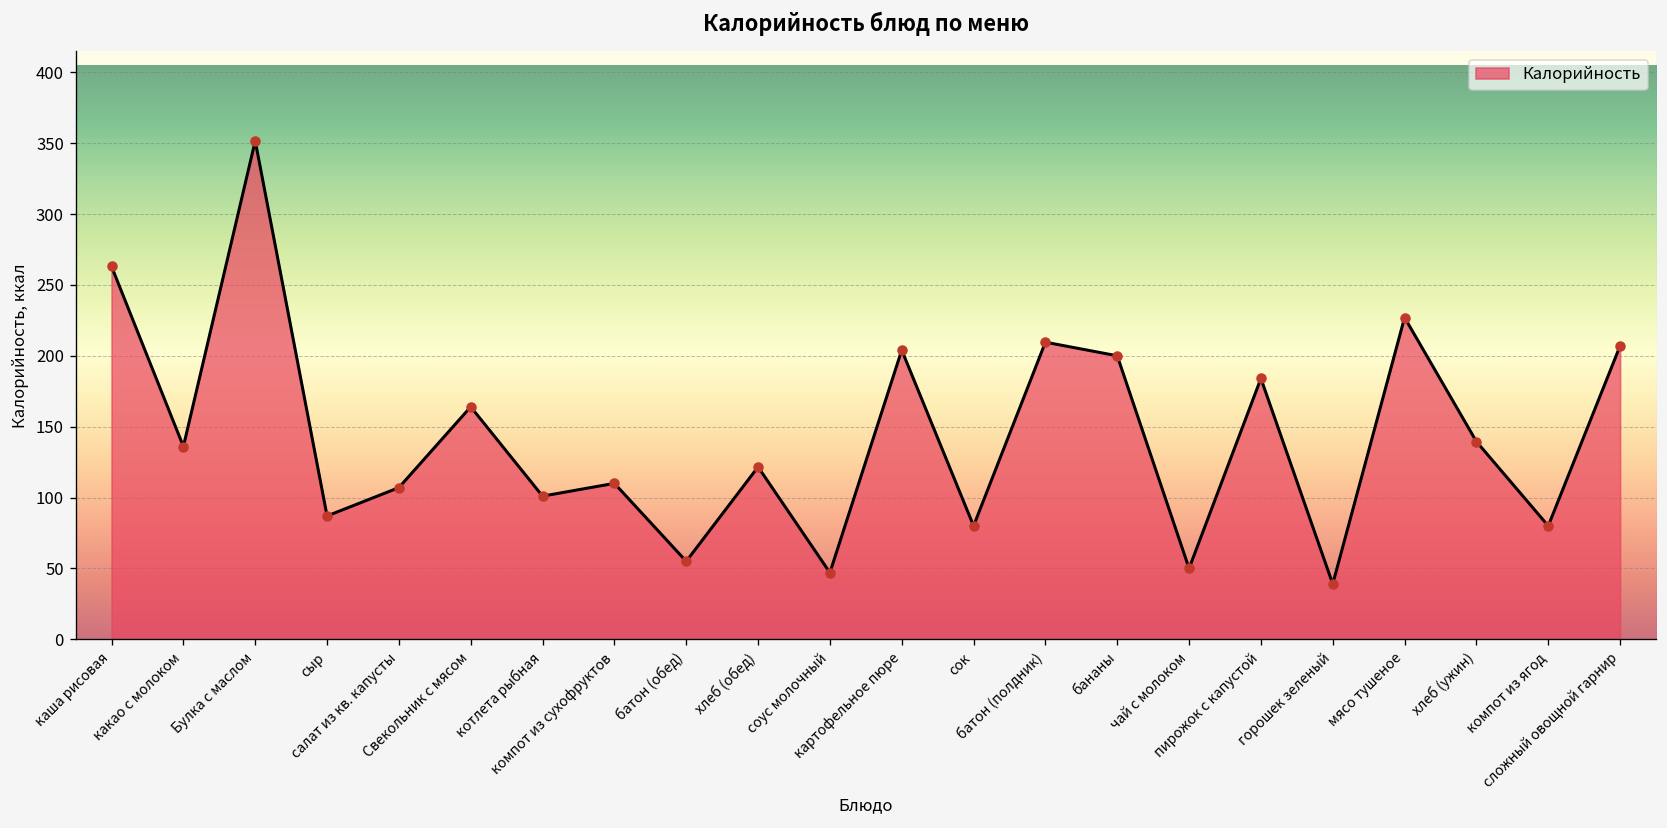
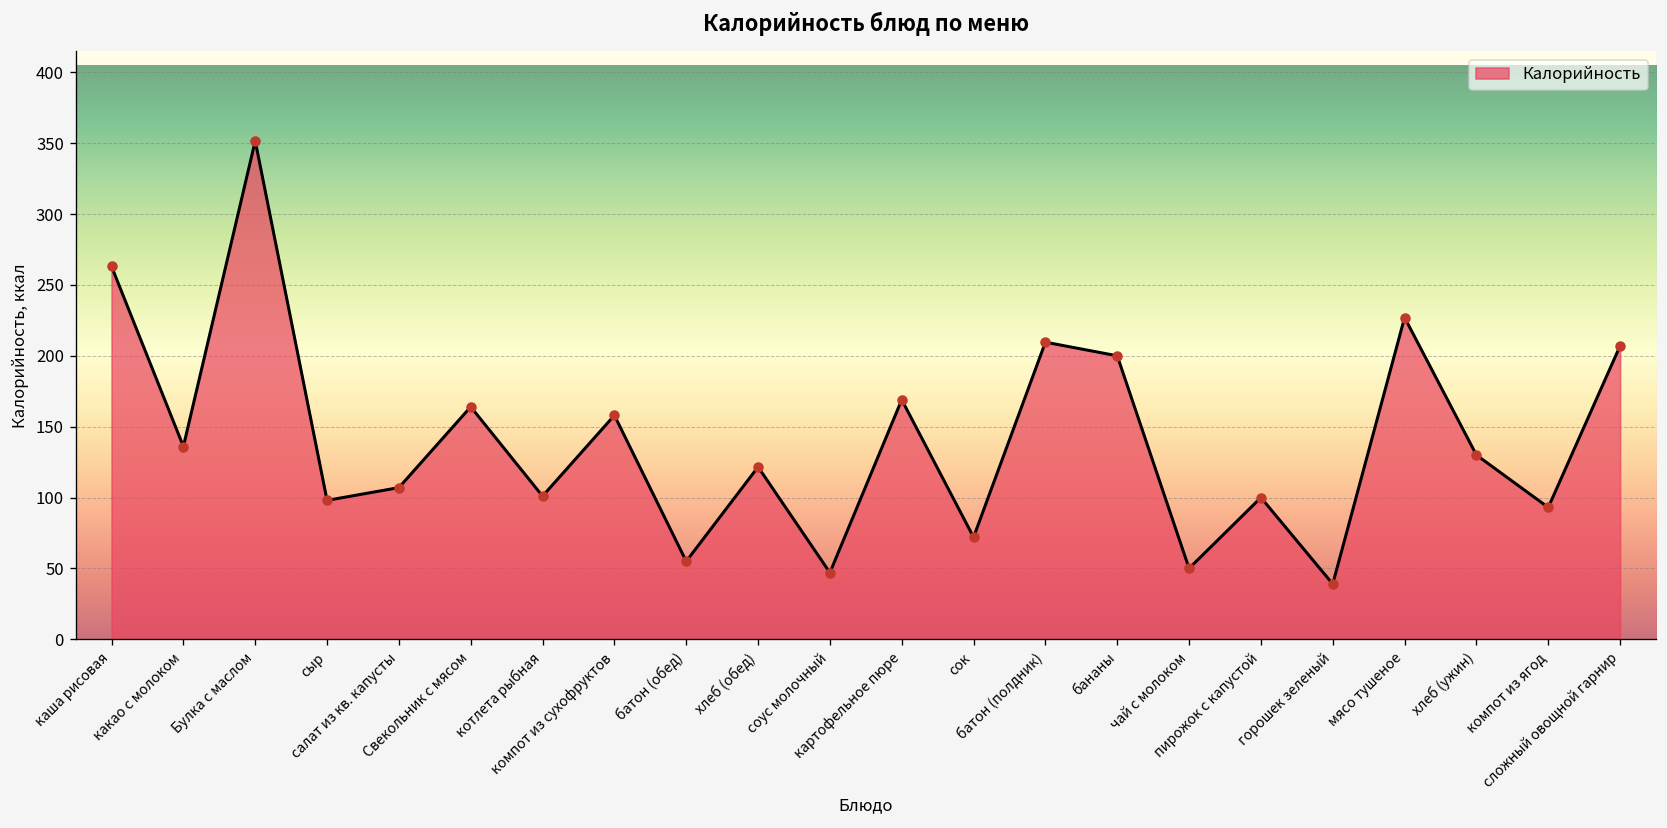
сыр: 87 -> 98
компот из сухофруктов: 110 -> 158
картофельное пюре: 204 -> 169
сок: 80 -> 72
пирожок с капустой: 184 -> 100
хлеб (ужин): 140 -> 130
компот из ягод: 80 -> 93
